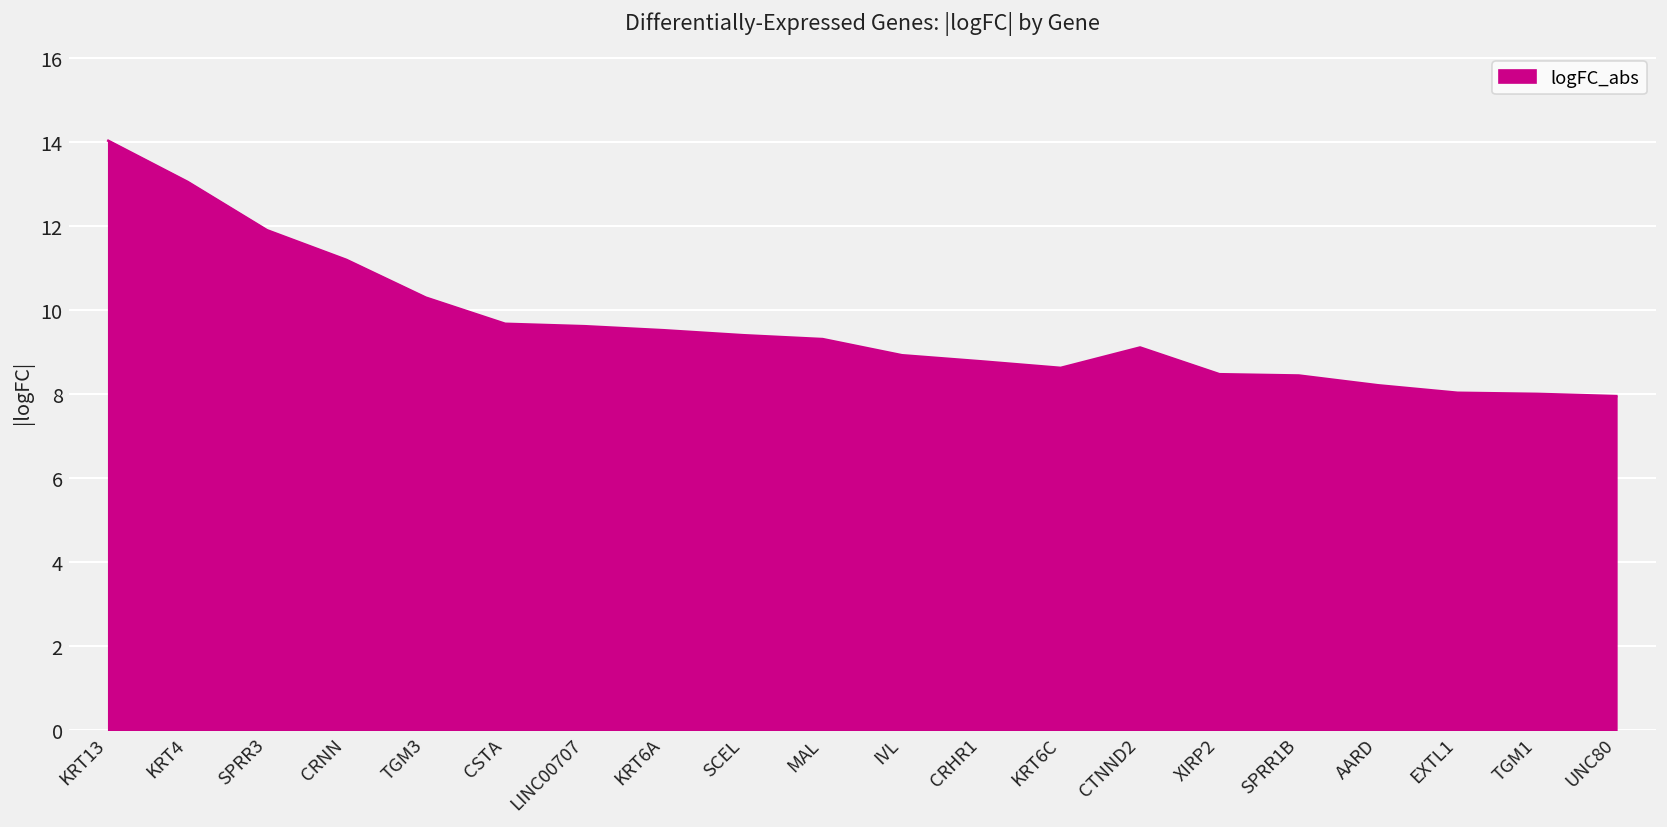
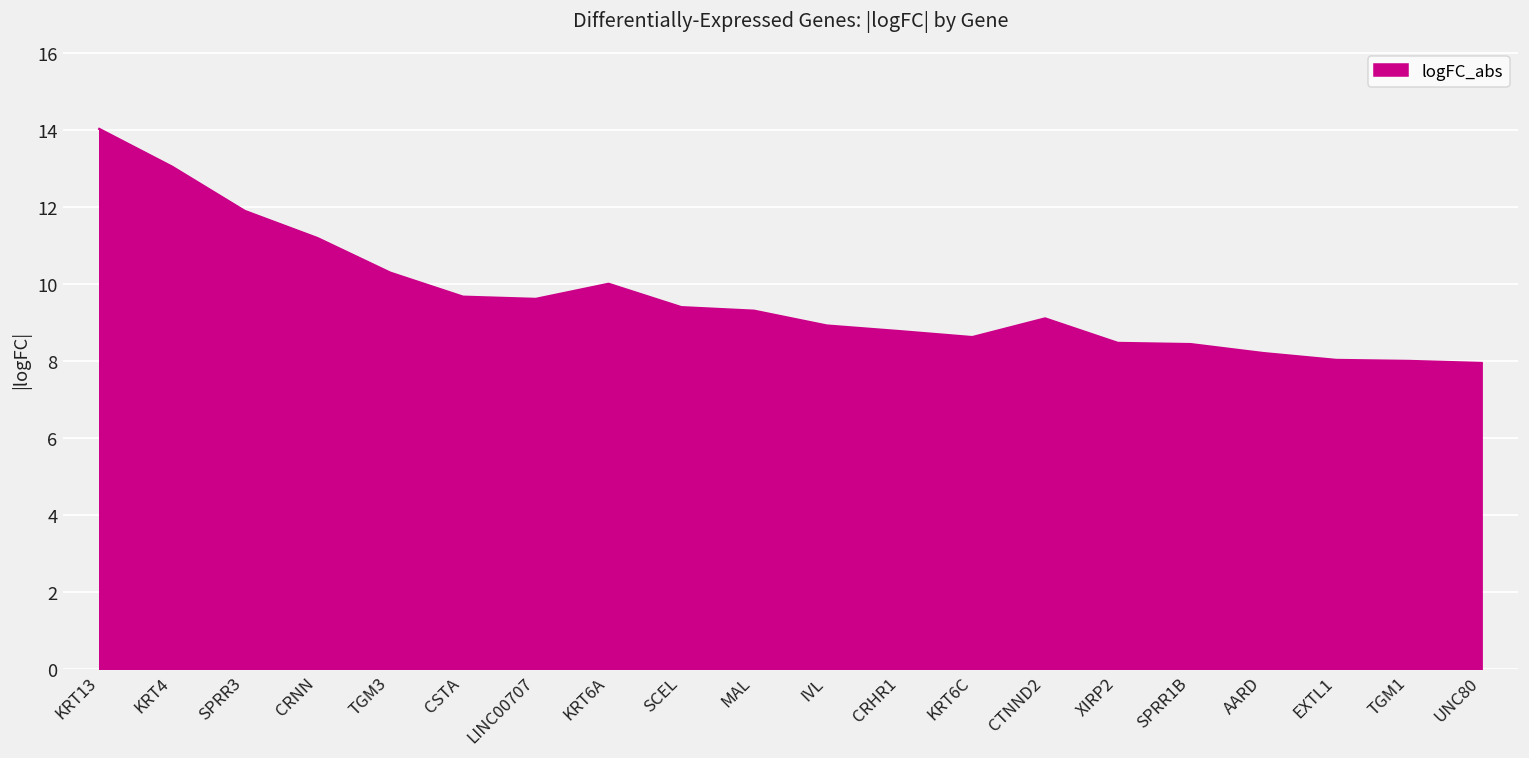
KRT6A: 9.5 -> 10.0
